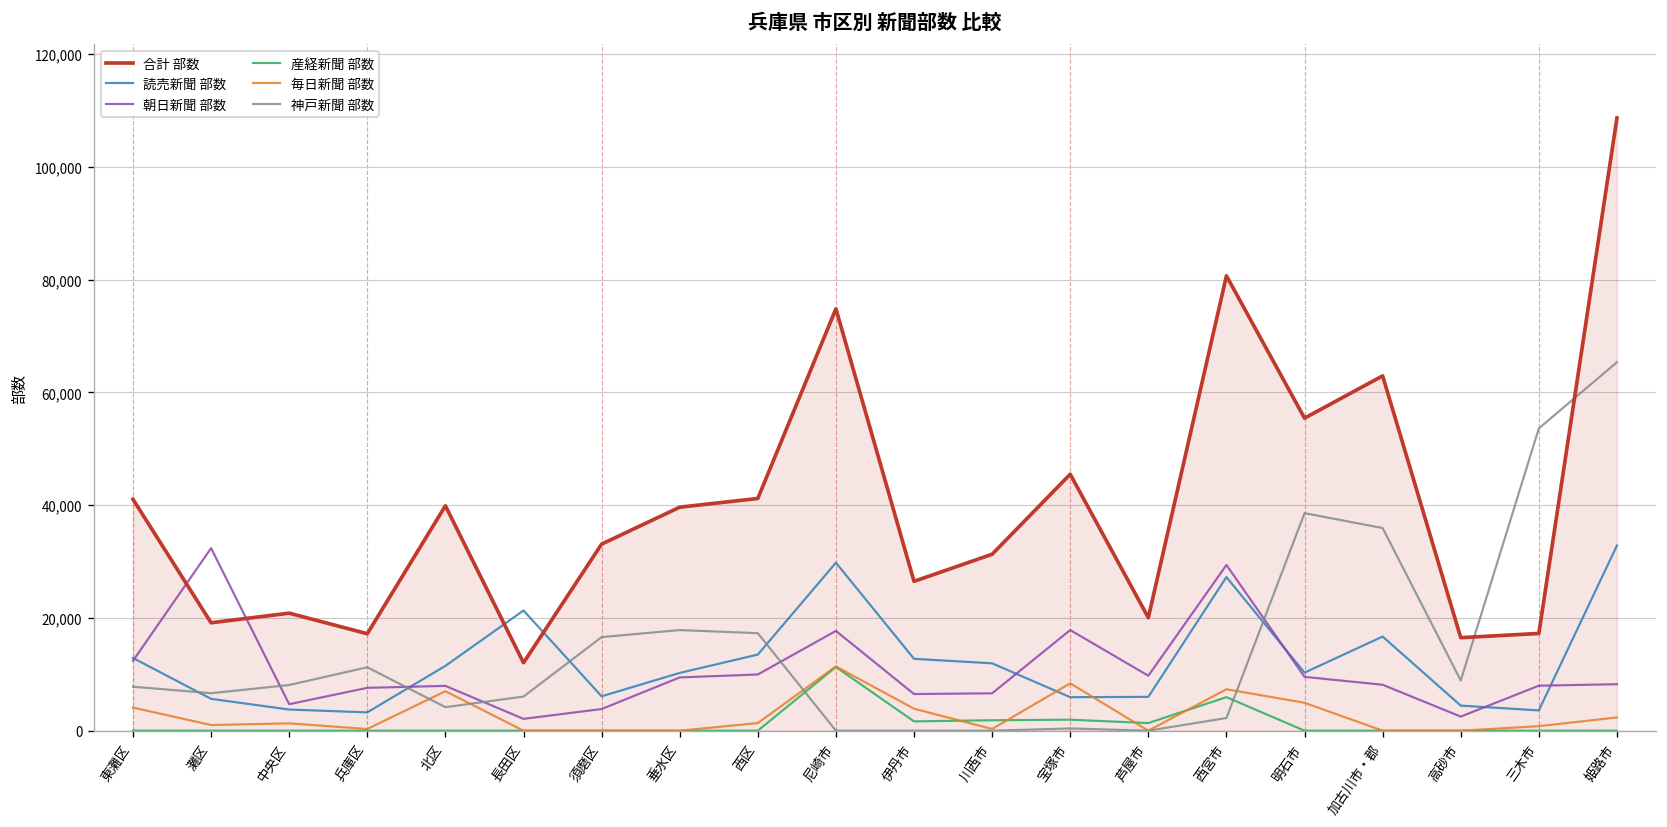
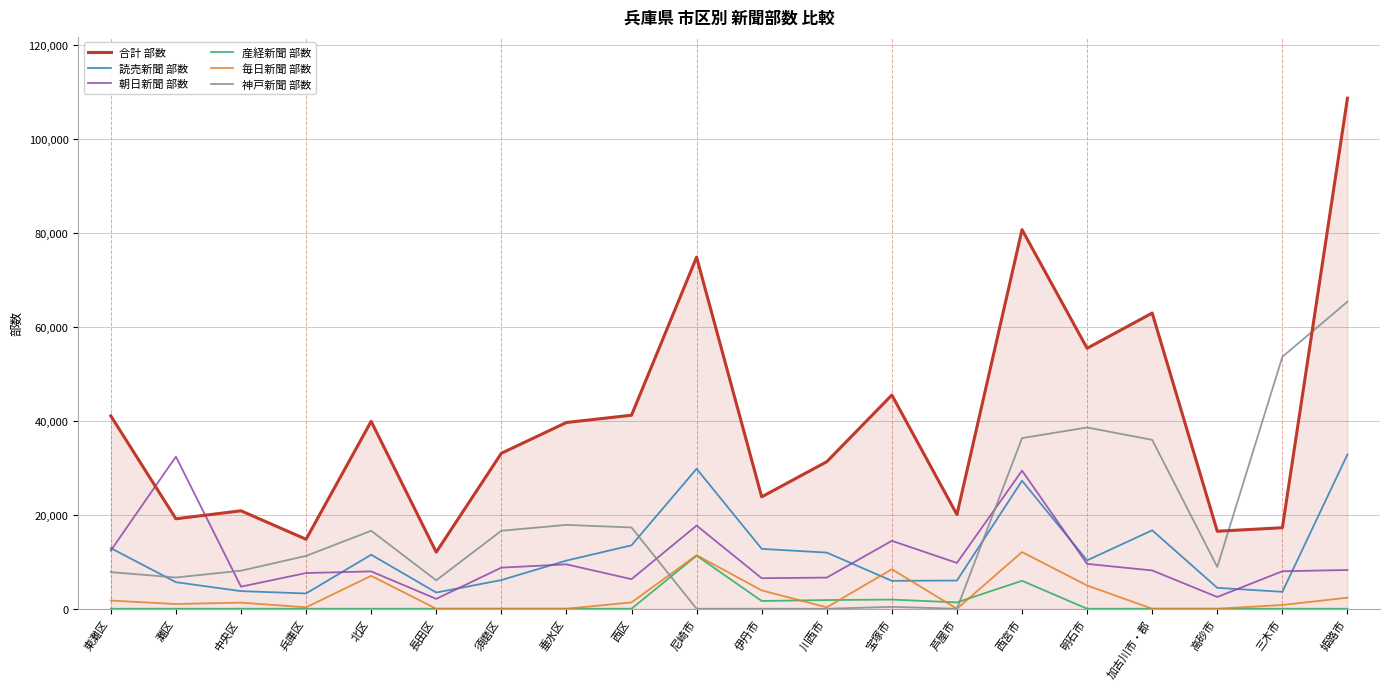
毎日新聞 部数, 東灘区: 4,000 -> 2,000
合計 部数, 兵庫区: 17,000 -> 15,000
神戸新聞 部数, 北区: 4,000 -> 17,000
読売新聞 部数, 長田区: 21,000 -> 3,000
朝日新聞 部数, 須磨区: 4,000 -> 9,000
朝日新聞 部数, 西区: 10,000 -> 6,000
合計 部数, 伊丹市: 27,000 -> 24,000
朝日新聞 部数, 宝塚市: 18,000 -> 14,000
毎日新聞 部数, 西宮市: 7,000 -> 12,000
神戸新聞 部数, 西宮市: 2,000 -> 36,000
